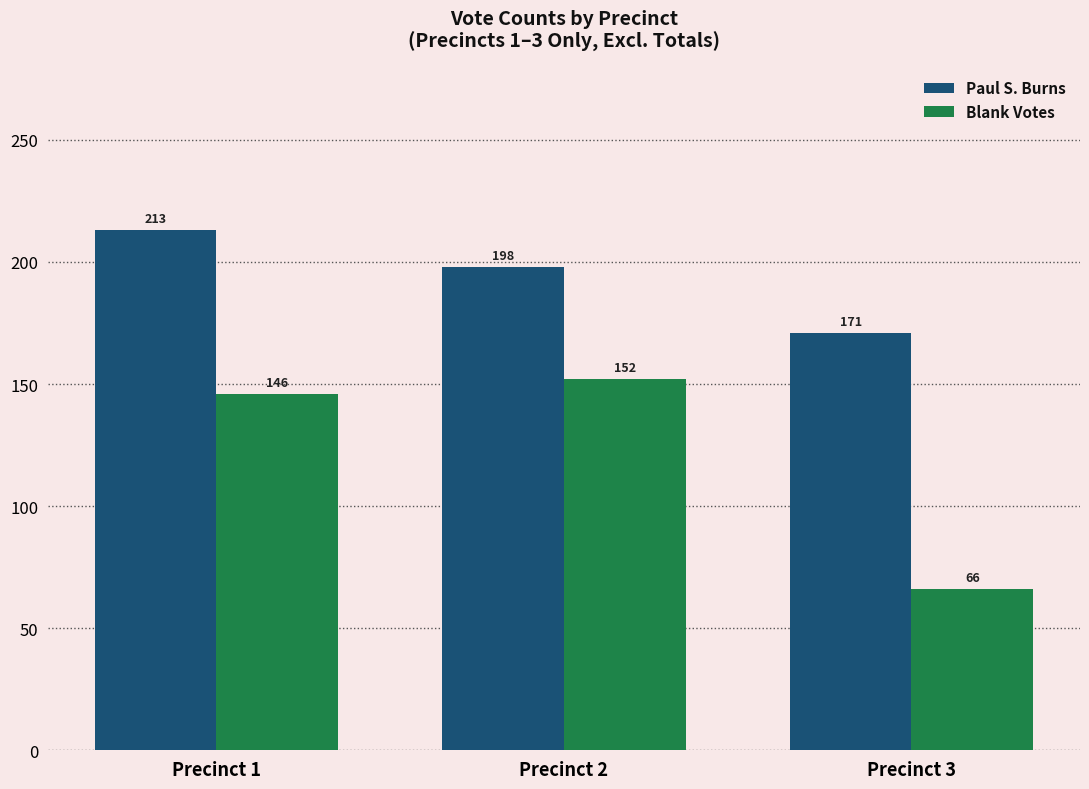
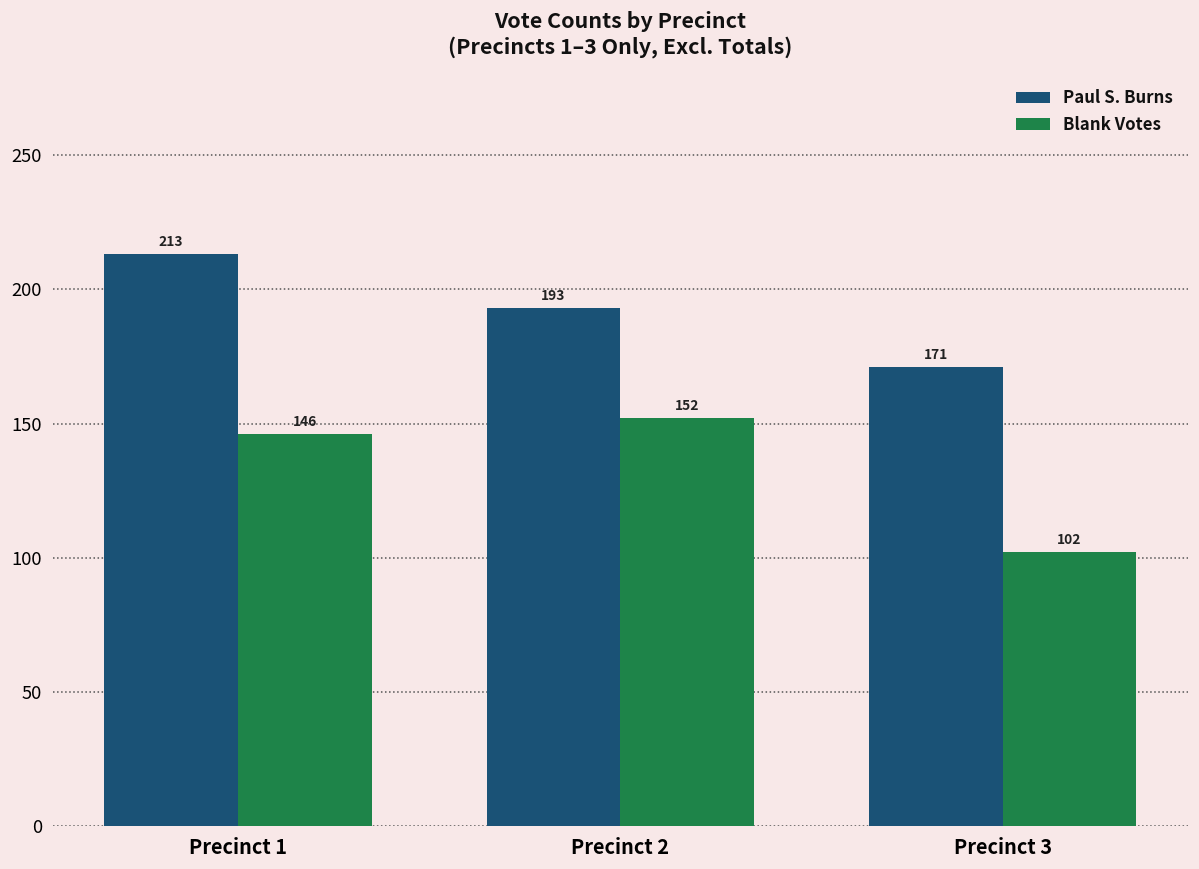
Paul S. Burns, Precinct 2: 198 -> 193
Blank Votes, Precinct 3: 66 -> 102
